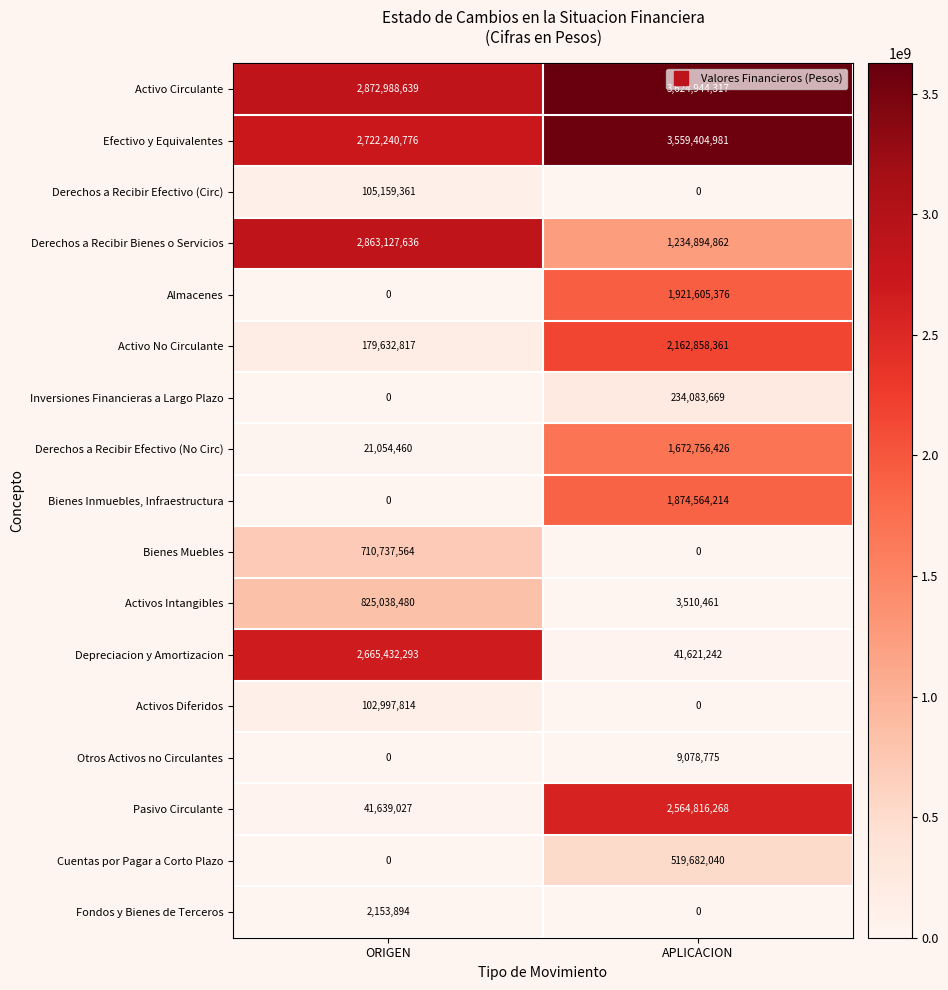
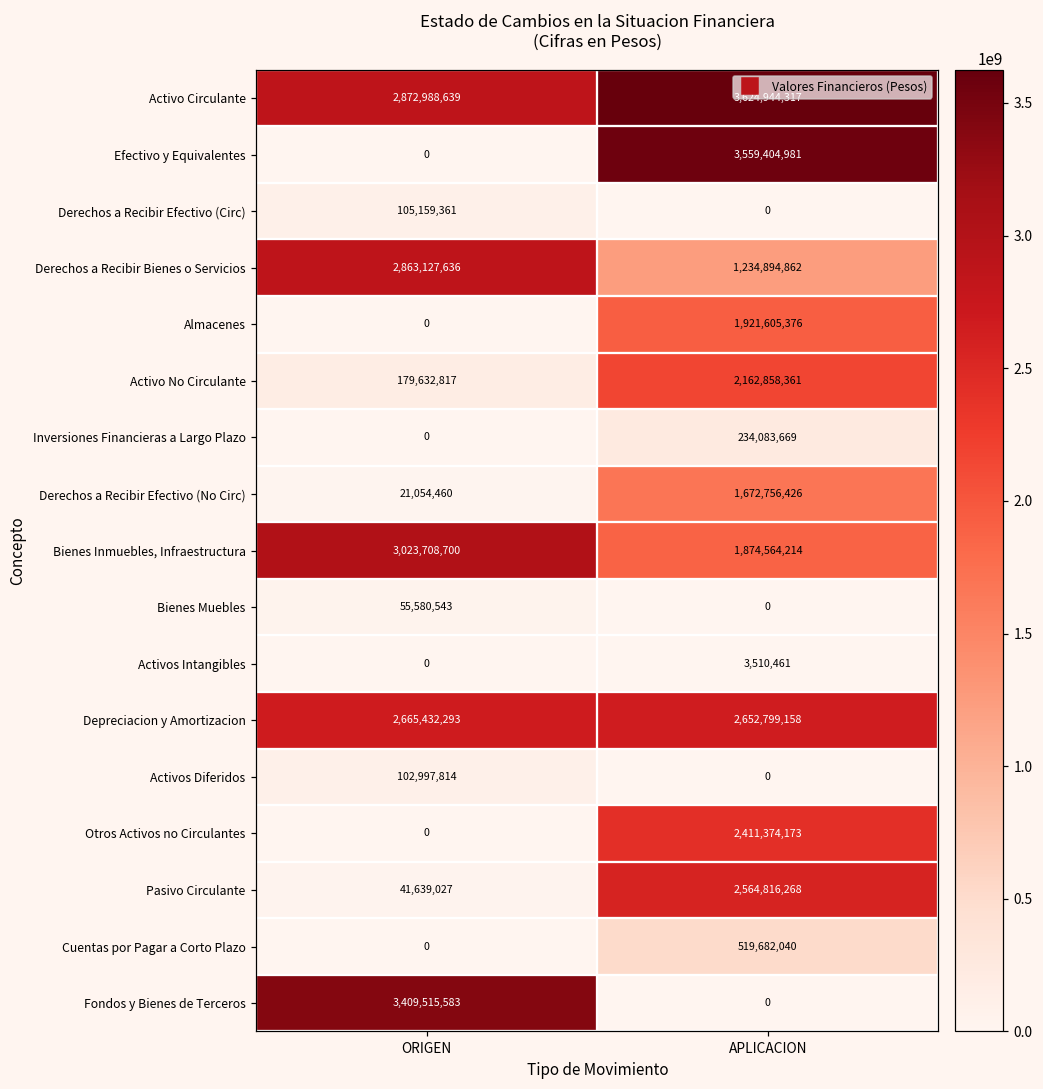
Efectivo y Equivalentes, ORIGEN: 2,722,240,776 -> 0
Bienes Inmuebles, Infraestructura, ORIGEN: 0 -> 3,023,708,700
Bienes Muebles, ORIGEN: 710,737,564 -> 55,580,543
Activos Intangibles, ORIGEN: 825,038,480 -> 0
Depreciacion y Amortizacion, APLICACION: 41,621,242 -> 2,652,799,158
Otros Activos no Circulantes, APLICACION: 9,078,775 -> 2,411,374,173
Fondos y Bienes de Terceros, ORIGEN: 2,153,894 -> 3,409,515,583
